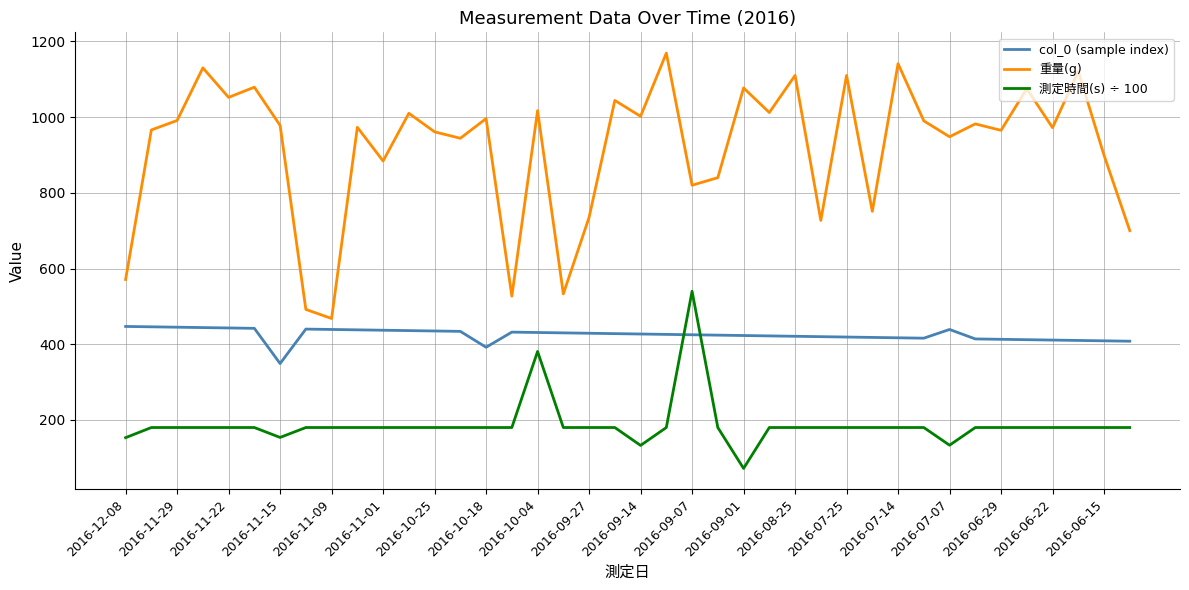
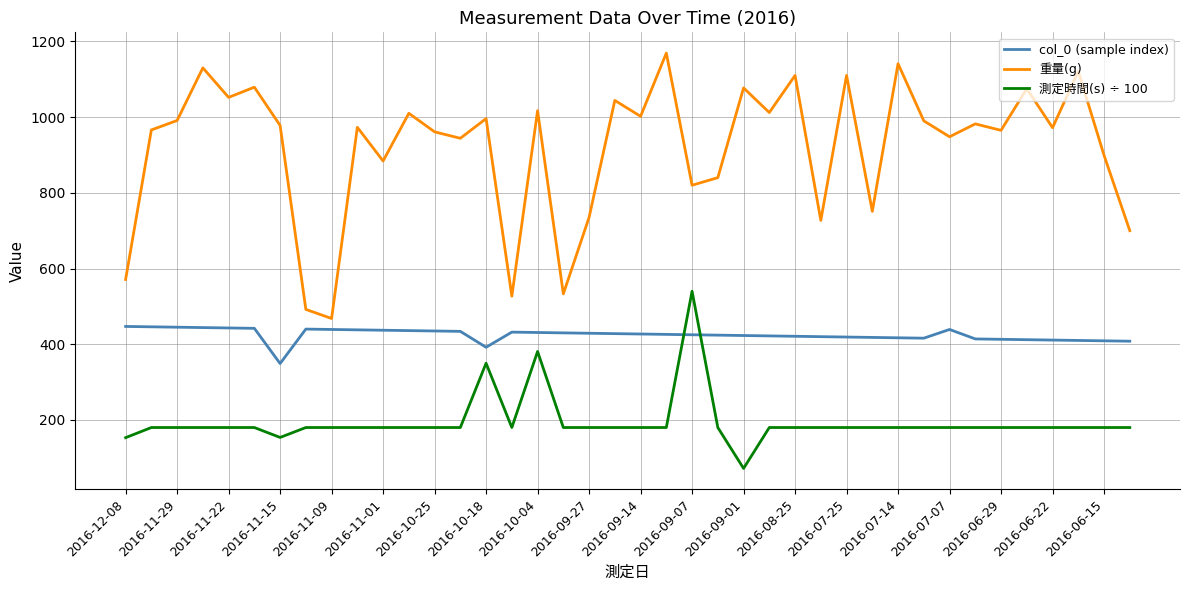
測定時間(s) ÷ 100, 2016-10-18: 180 -> 350
測定時間(s) ÷ 100, 2016-09-14: 130 -> 180
測定時間(s) ÷ 100, 2016-07-07: 130 -> 180
